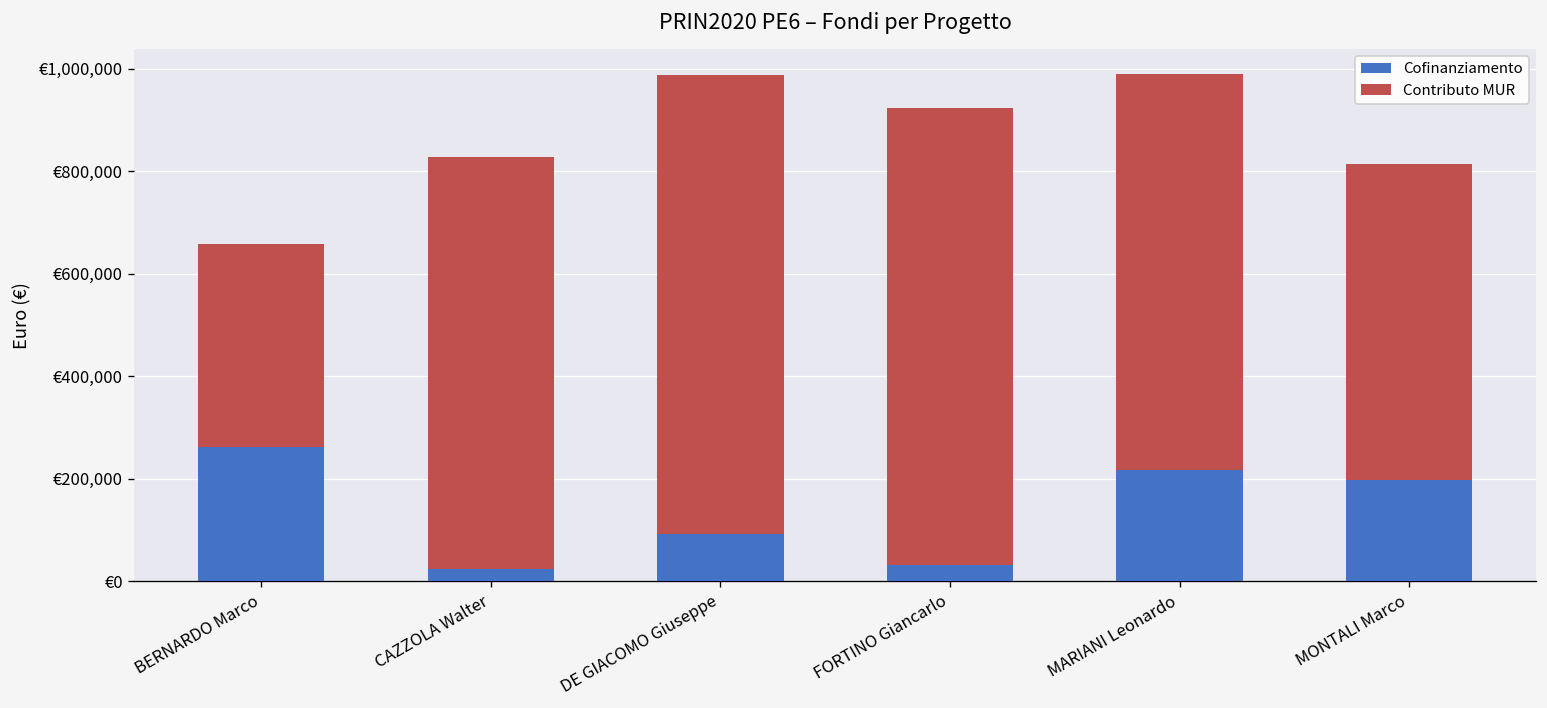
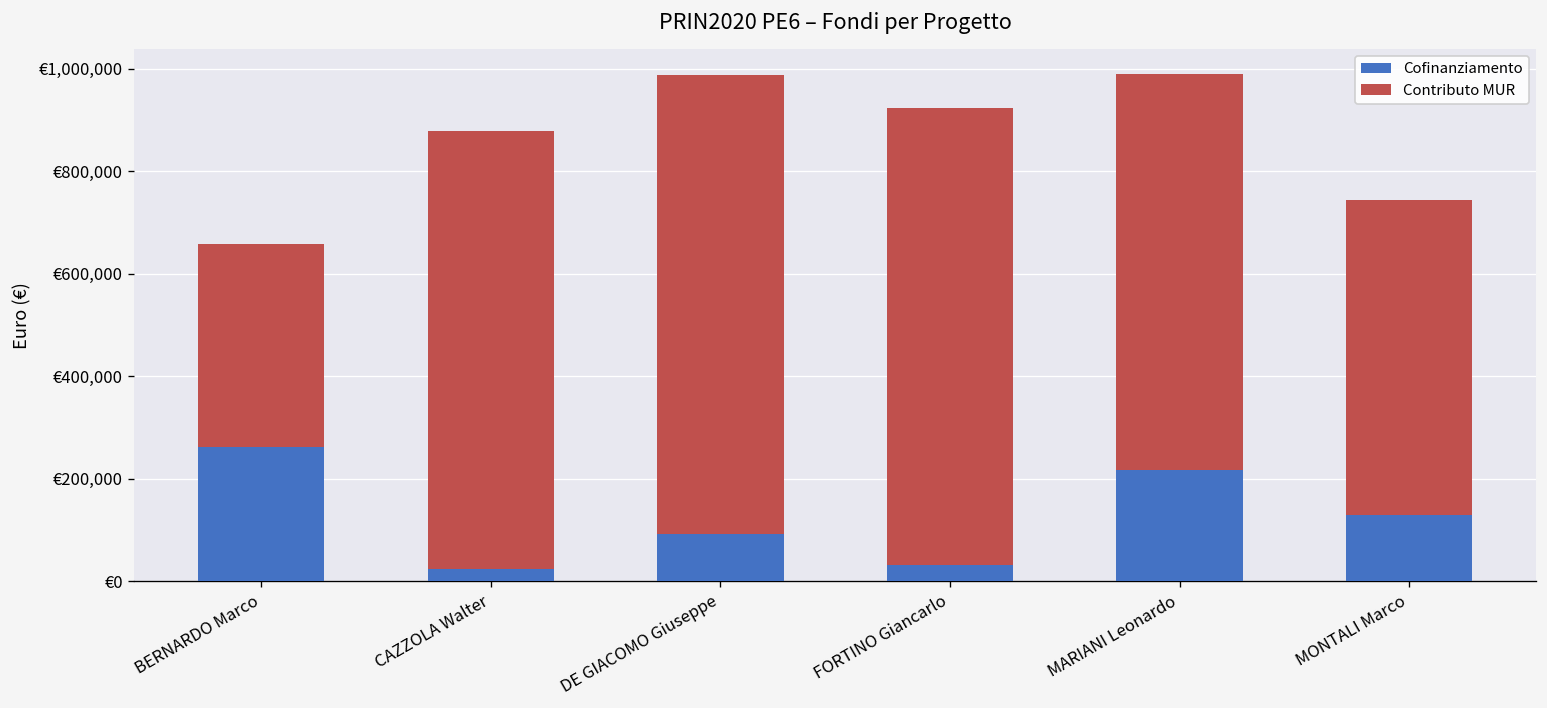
Contributo MUR, CAZZOLA Walter: €810,000 -> €860,000
Cofinanziamento, MONTALI Marco: €200,000 -> €130,000
